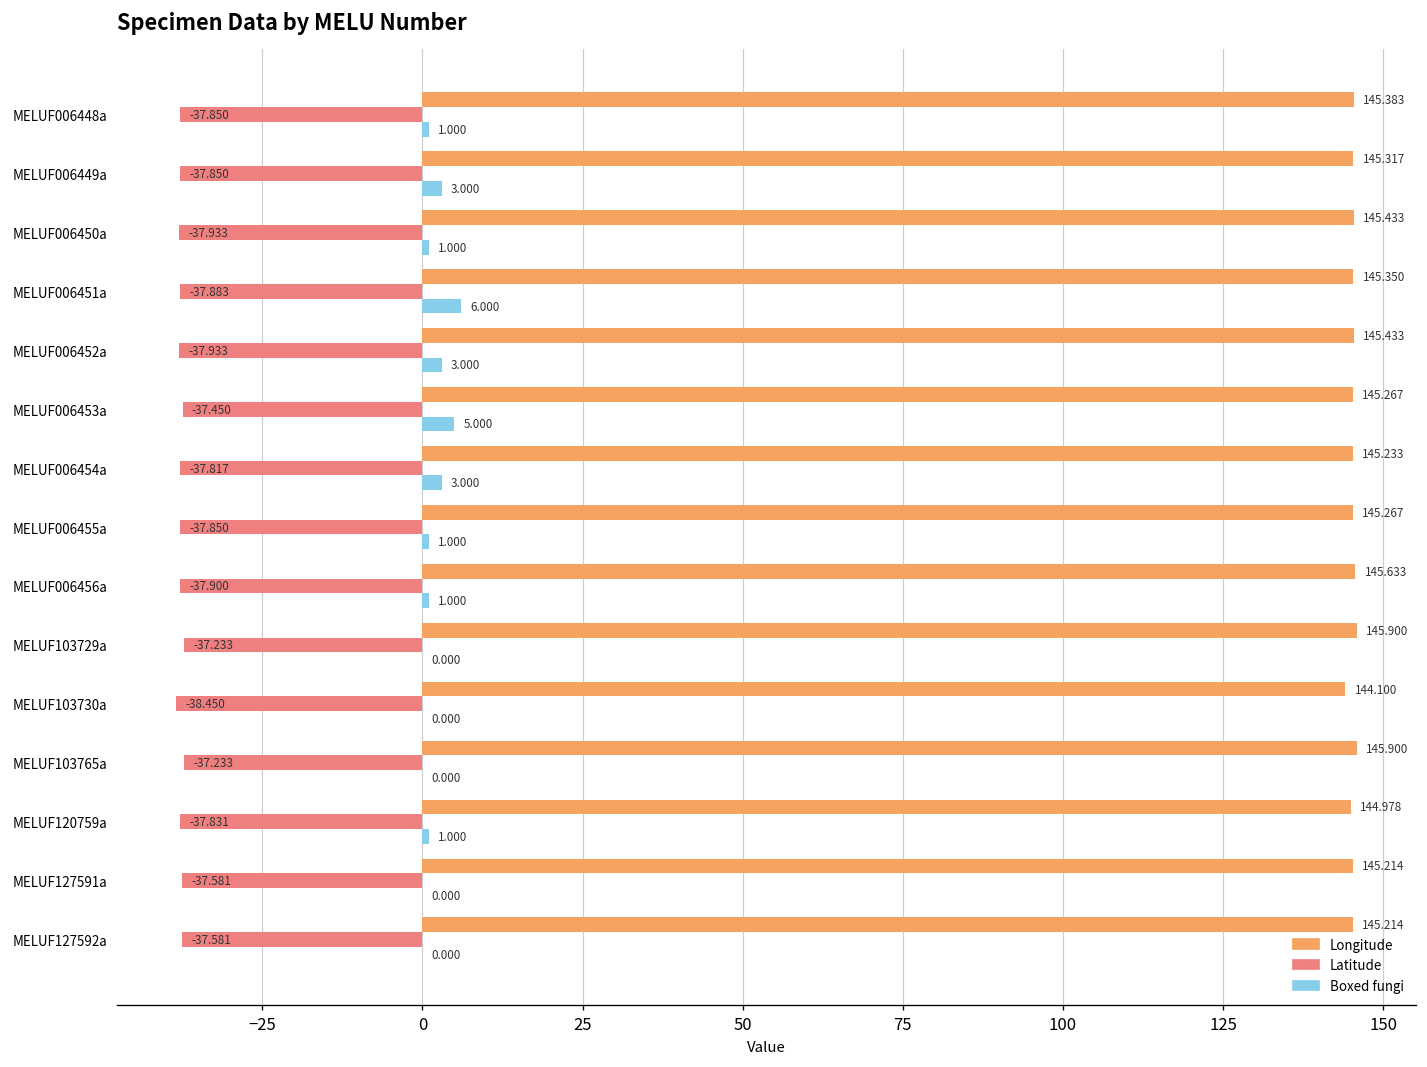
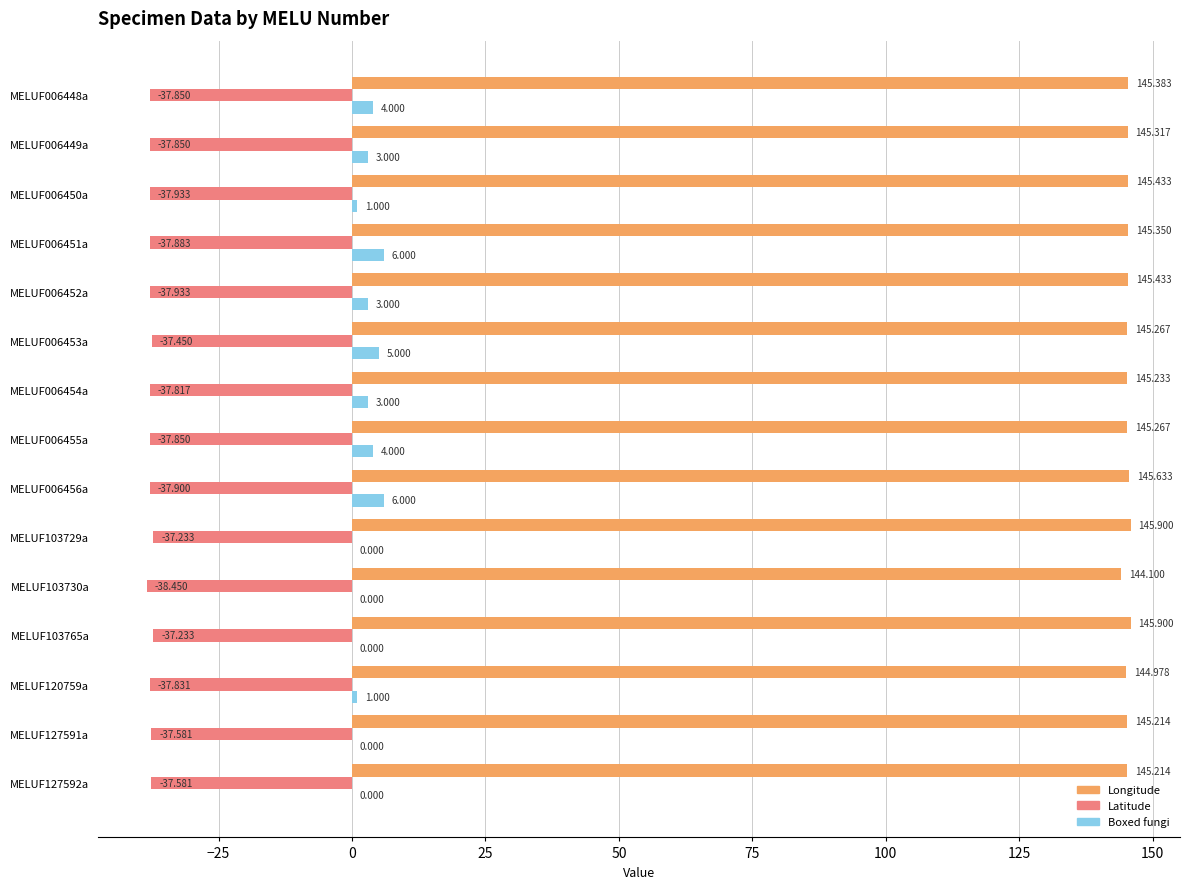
Boxed fungi, MELUF006448a: 1.000 -> 4.000
Boxed fungi, MELUF006455a: 1.000 -> 4.000
Boxed fungi, MELUF006456a: 1.000 -> 6.000
